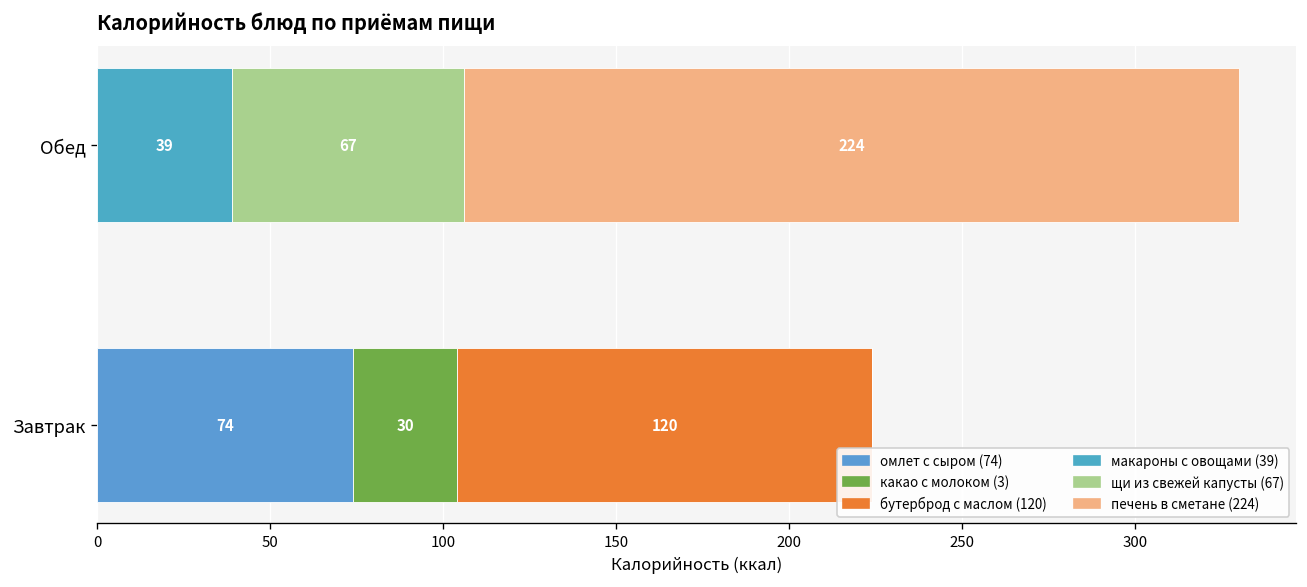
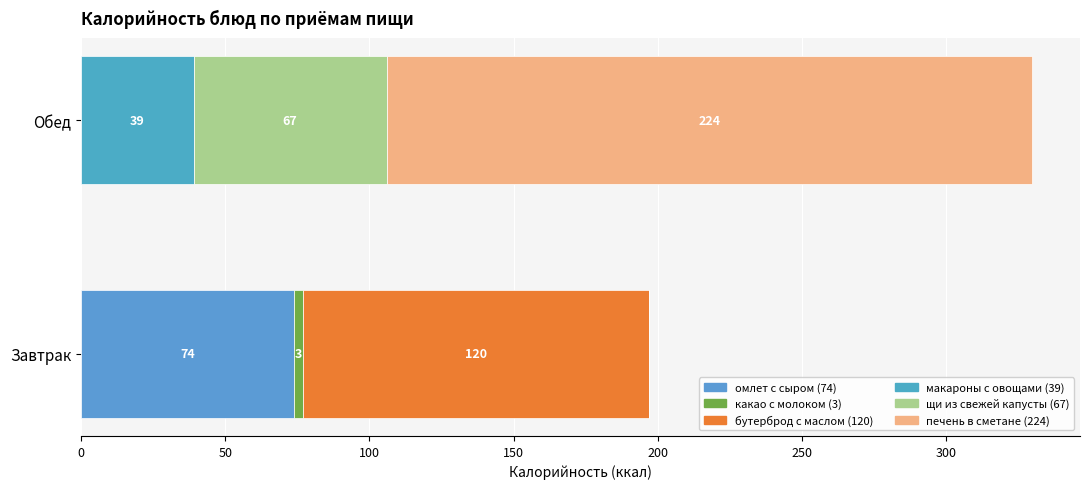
какао с молоком (3), Завтрак: 30 -> 3
